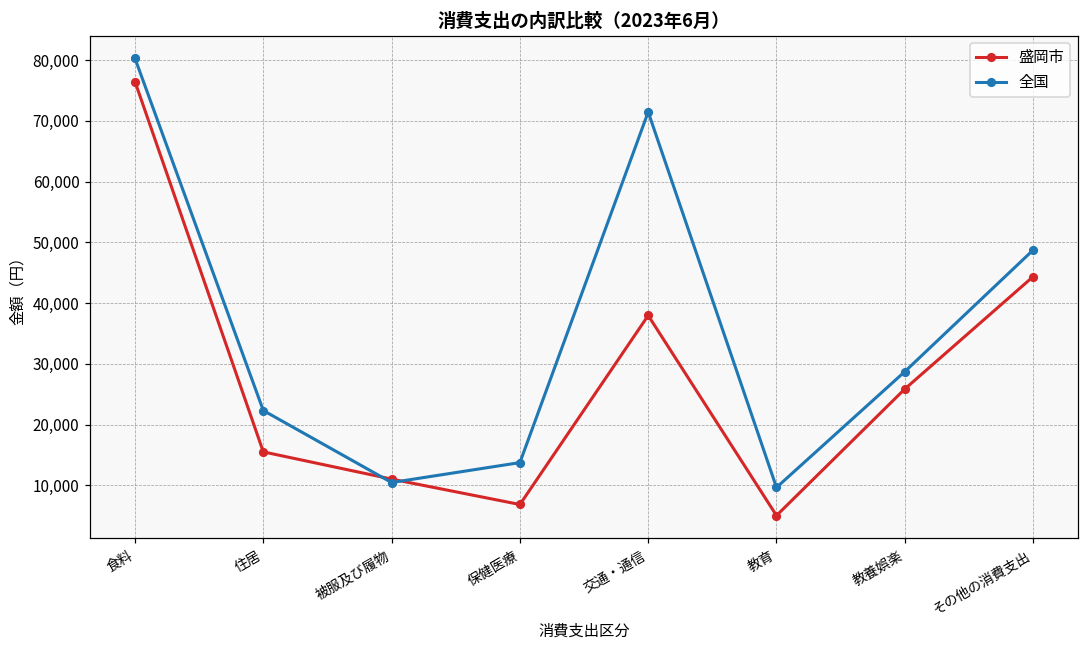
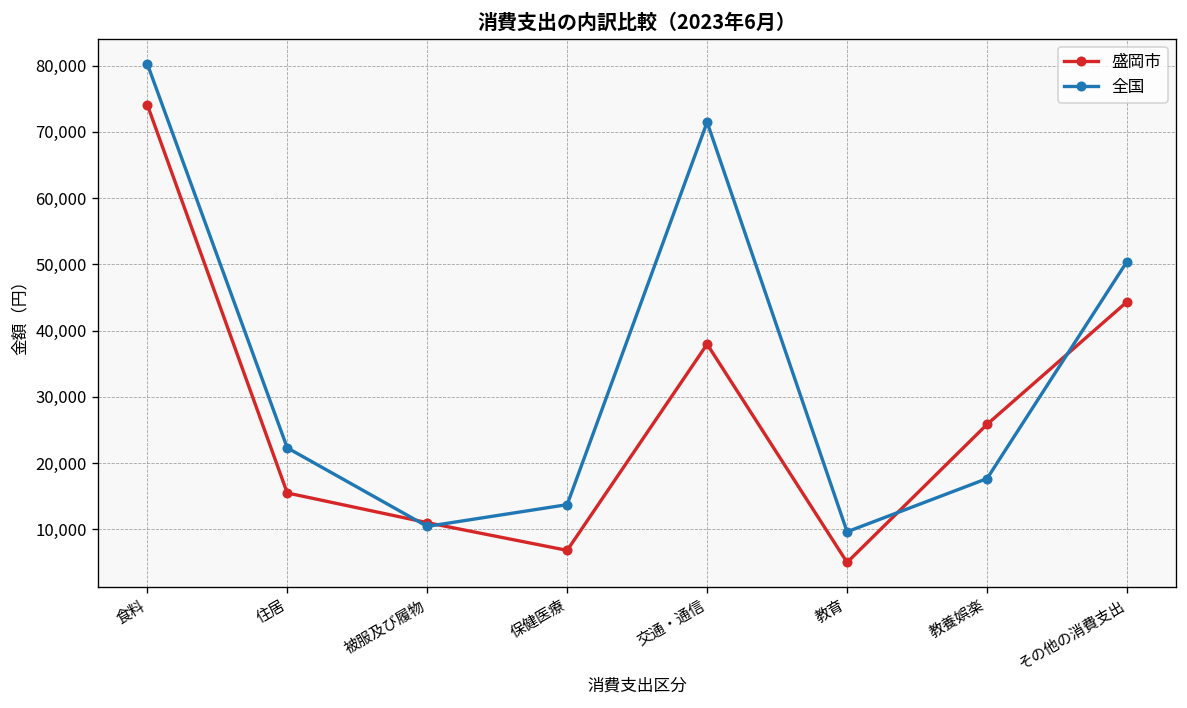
盛岡市, 食料: 76,000 -> 74,000
全国, 教養娯楽: 29,000 -> 18,000
全国, その他の消費支出: 49,000 -> 50,000
